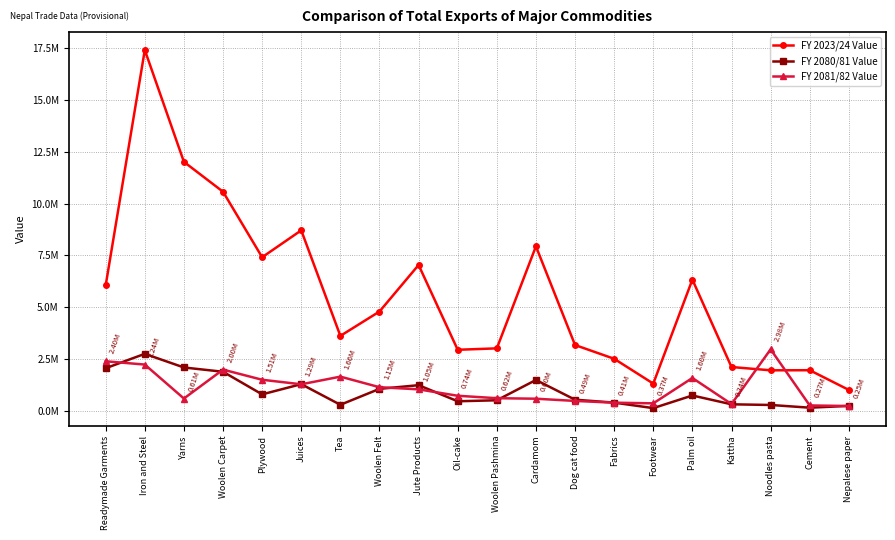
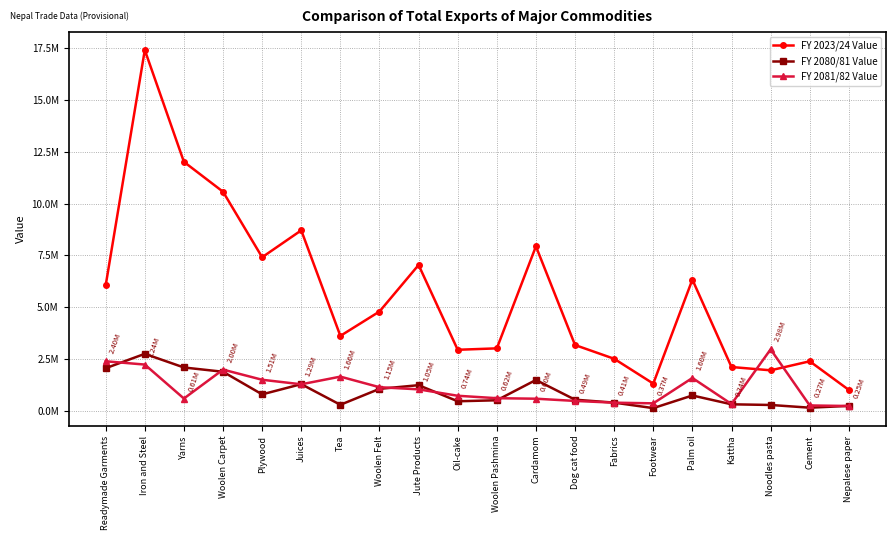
FY 2023/24 Value, Cement: 2000000 -> 2400000
